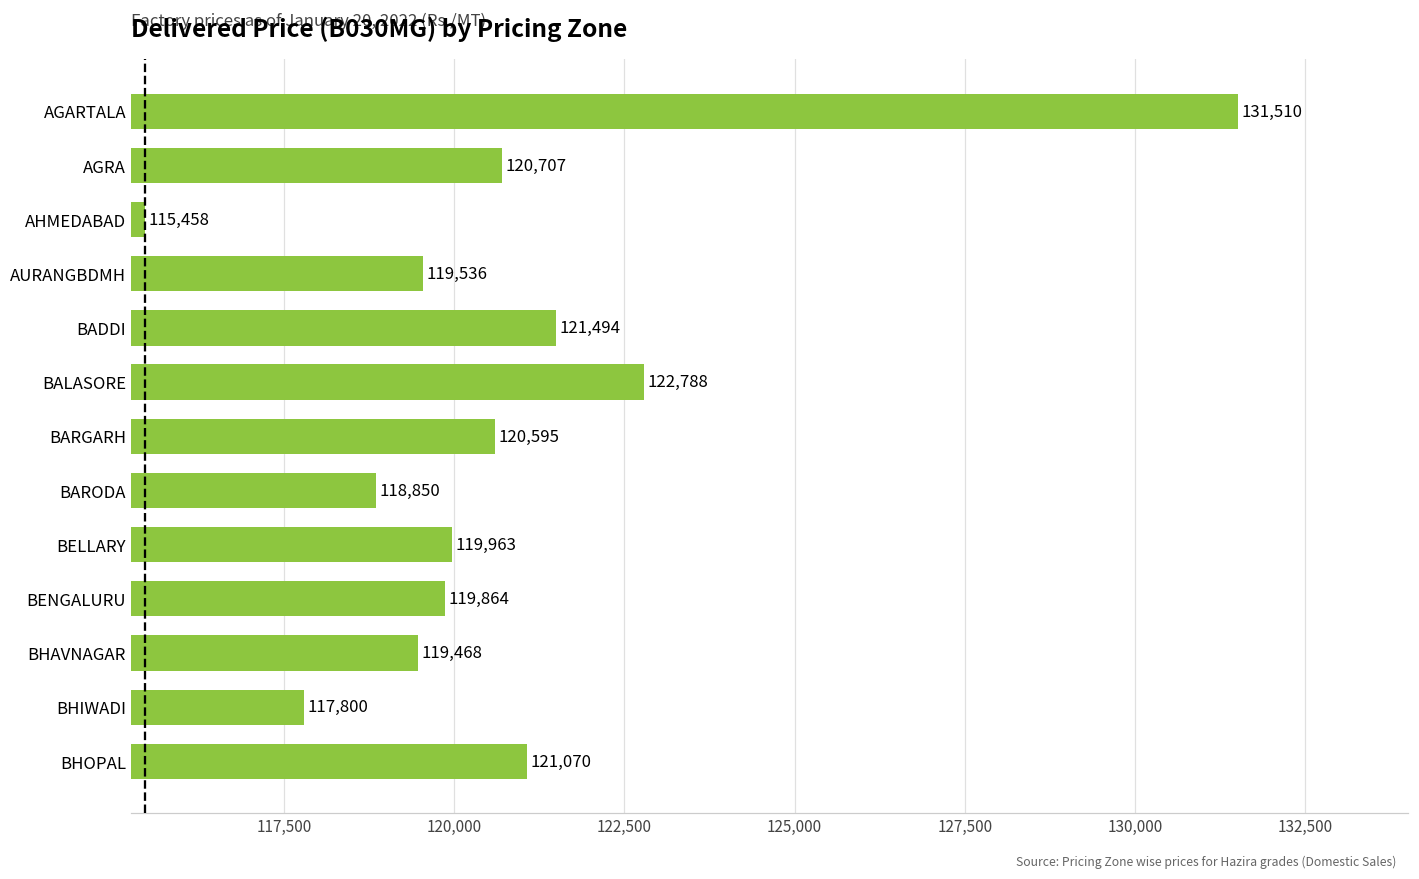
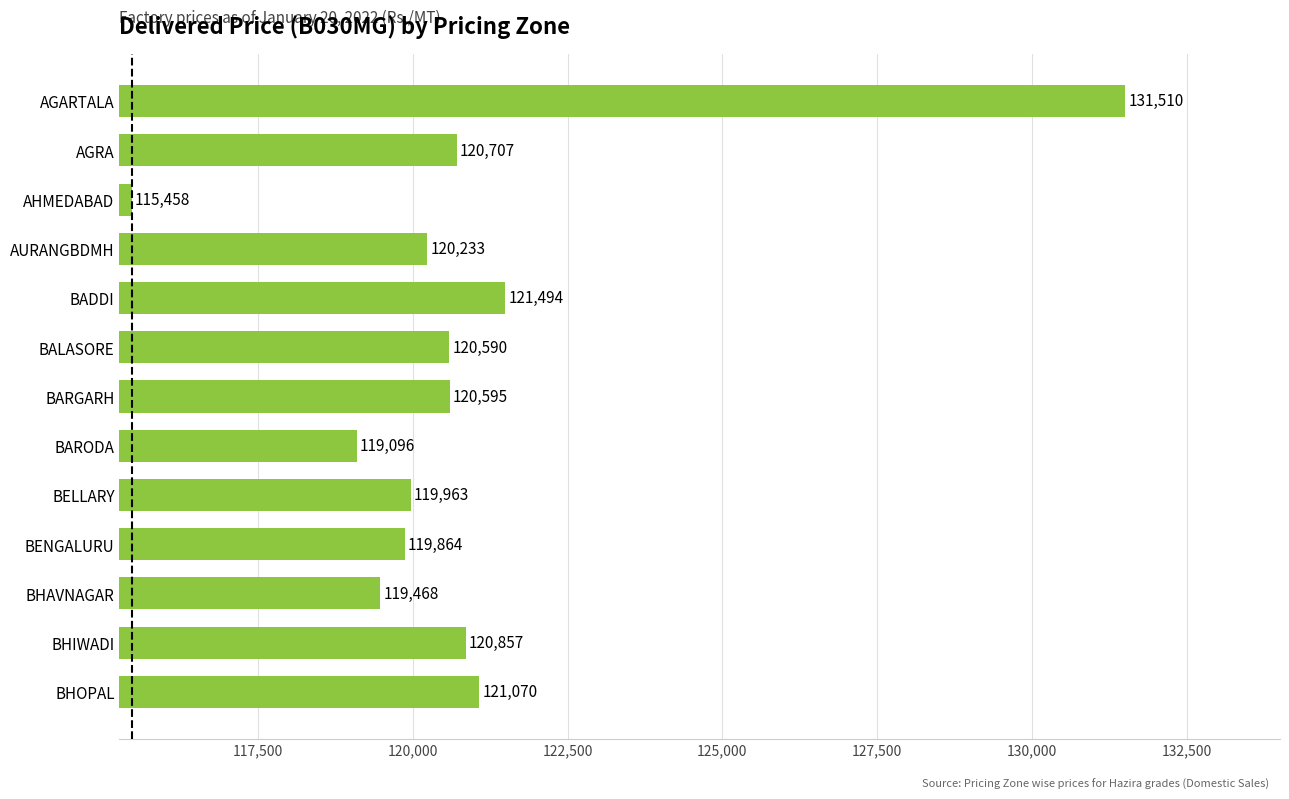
AURANGBDMH: 119,536 -> 120,233
BALASORE: 122,788 -> 120,590
BARODA: 118,850 -> 119,096
BHIWADI: 117,800 -> 120,857
